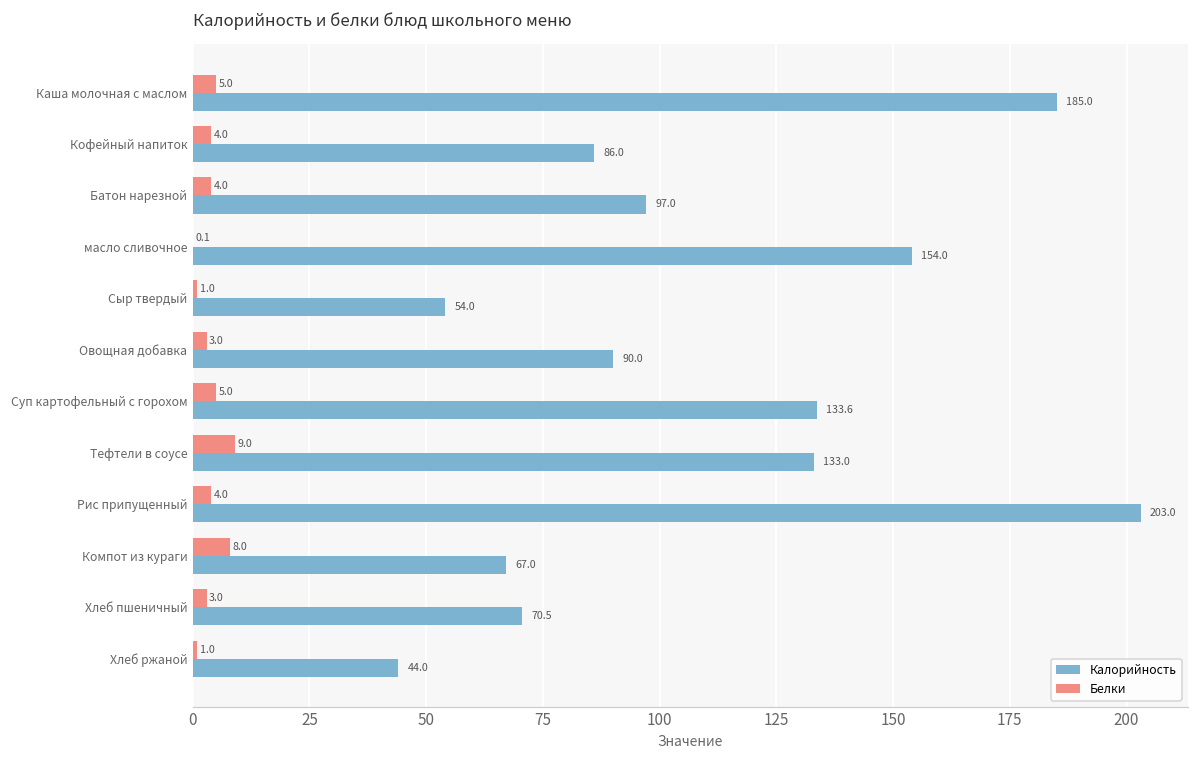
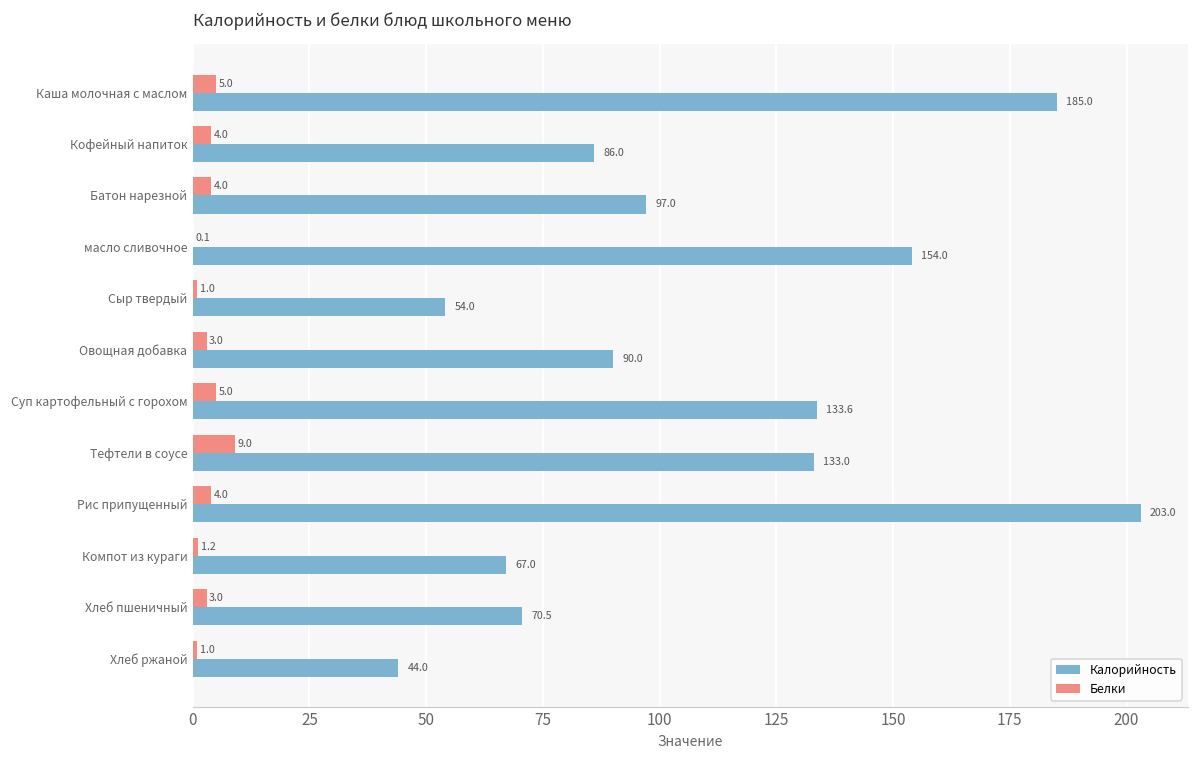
Белки, Компот из кураги: 8.0 -> 1.2
